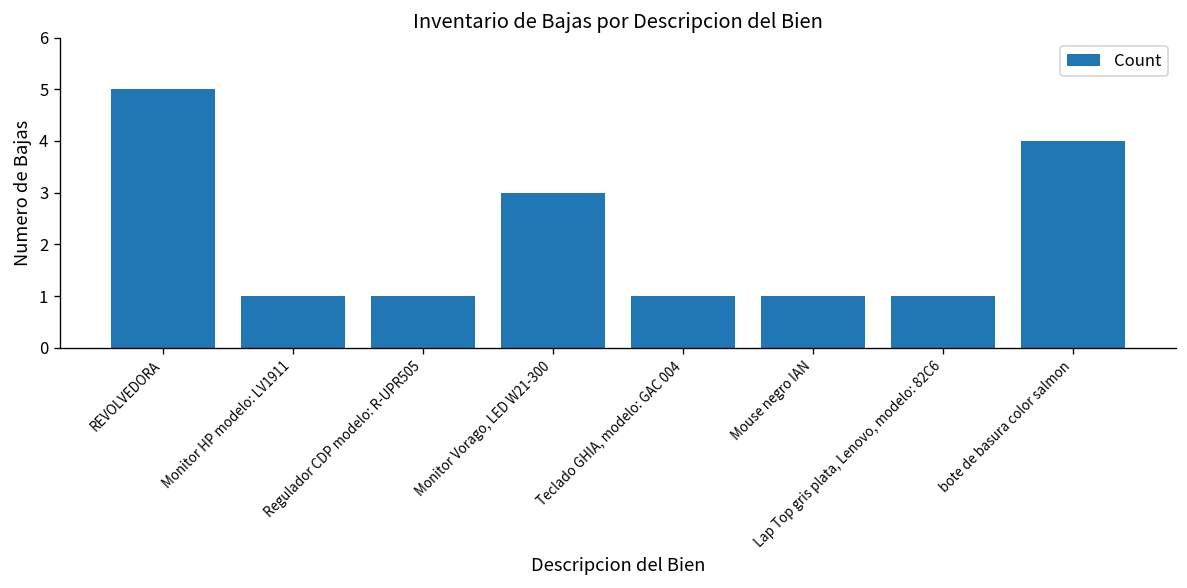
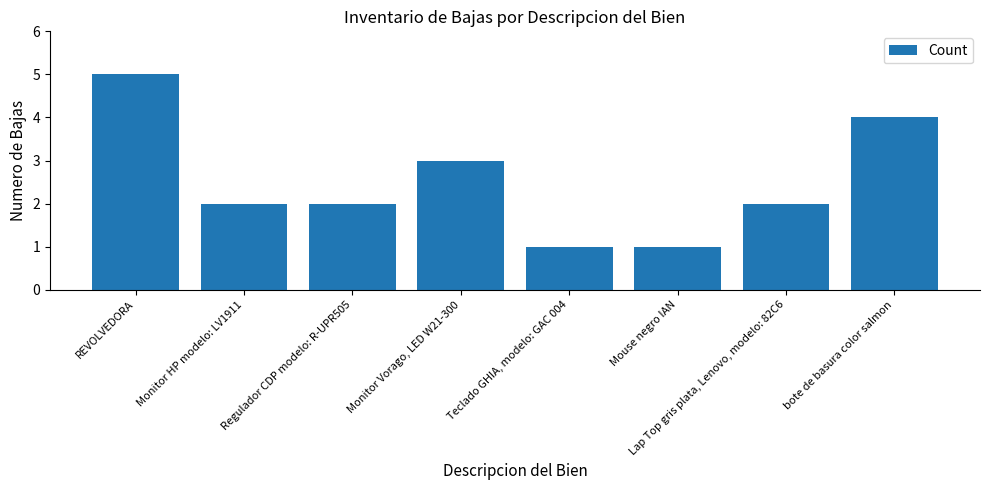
Monitor HP modelo: LV1911: 1 -> 2
Regulador CDP modelo: R-UPR505: 1 -> 2
Lap Top gris plata, Lenovo, modelo: 82C6: 1 -> 2
